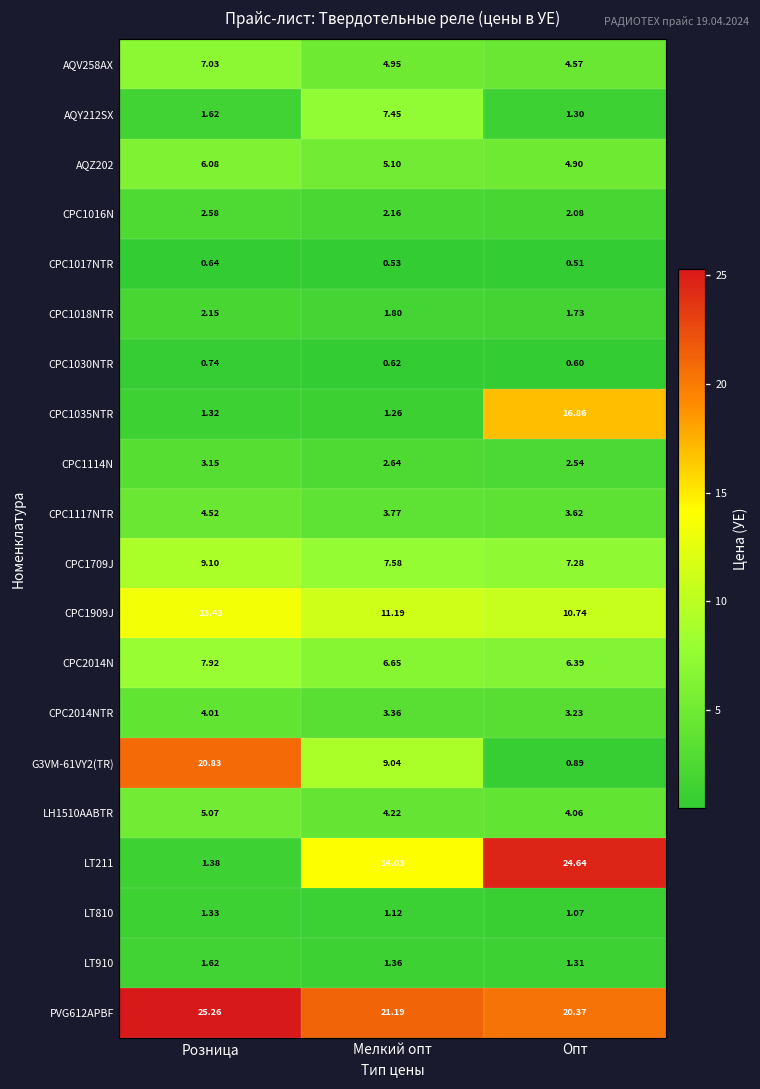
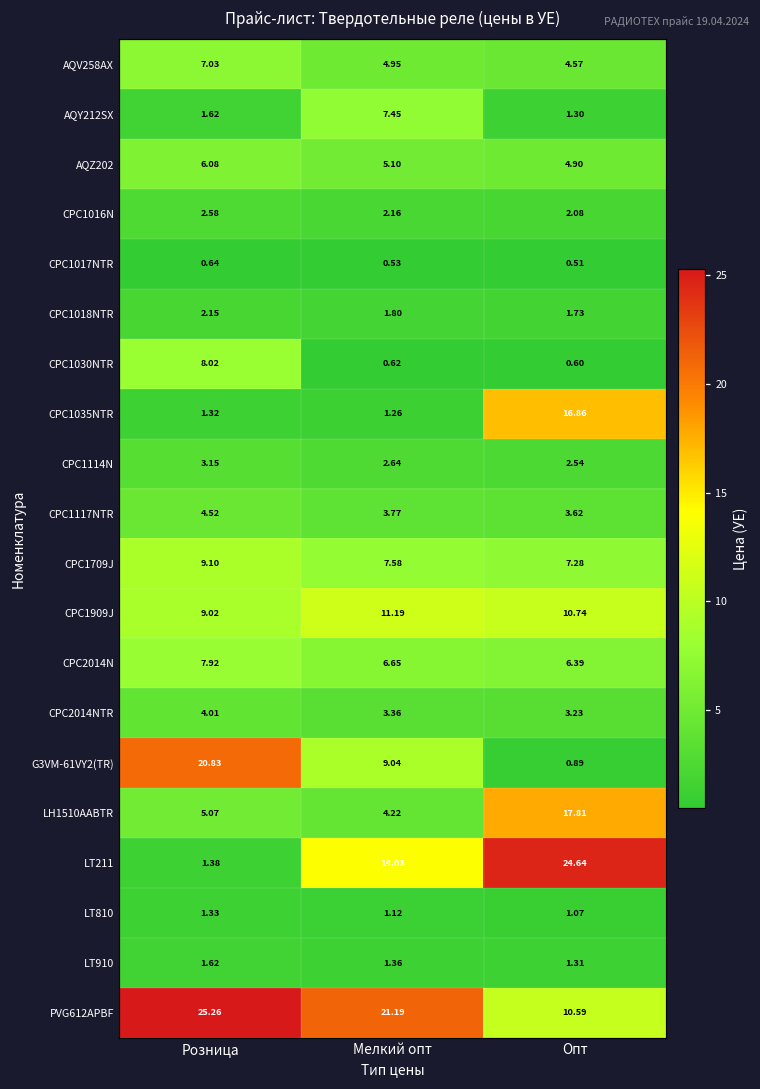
CPC1030NTR, Розница: 0.74 -> 8.02
CPC1909J, Розница: 13.43 -> 9.02
LH1510AABTR, Опт: 4.06 -> 17.81
PVG612APBF, Опт: 20.37 -> 10.59
